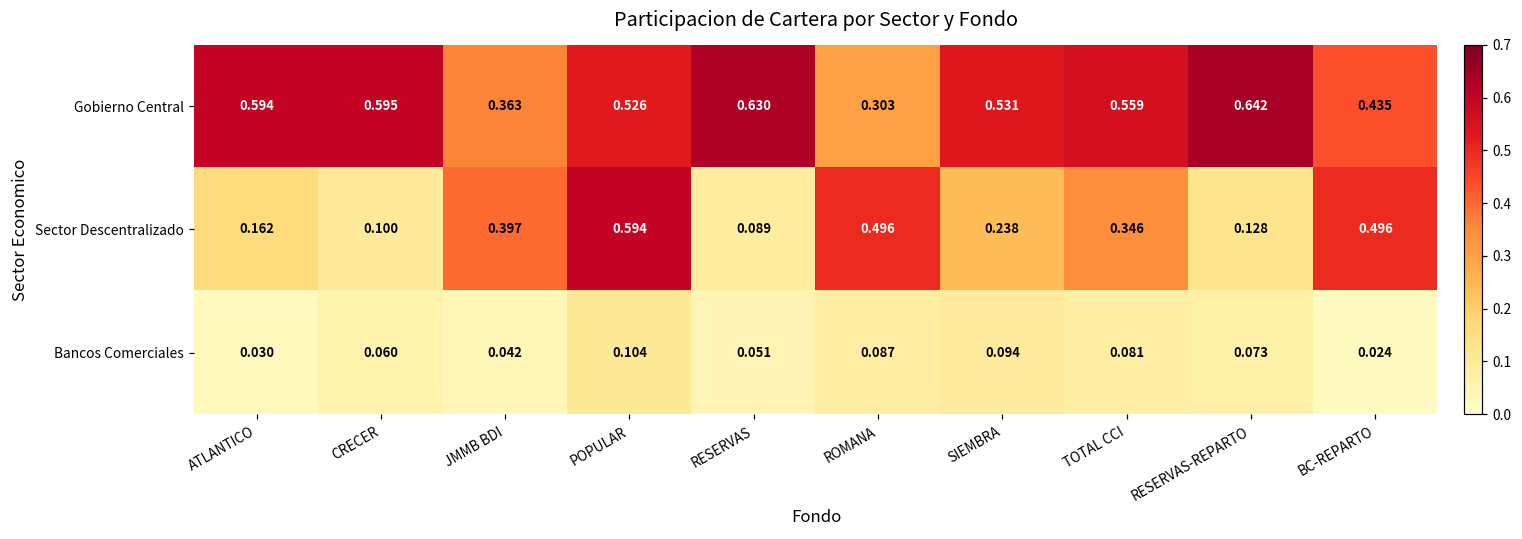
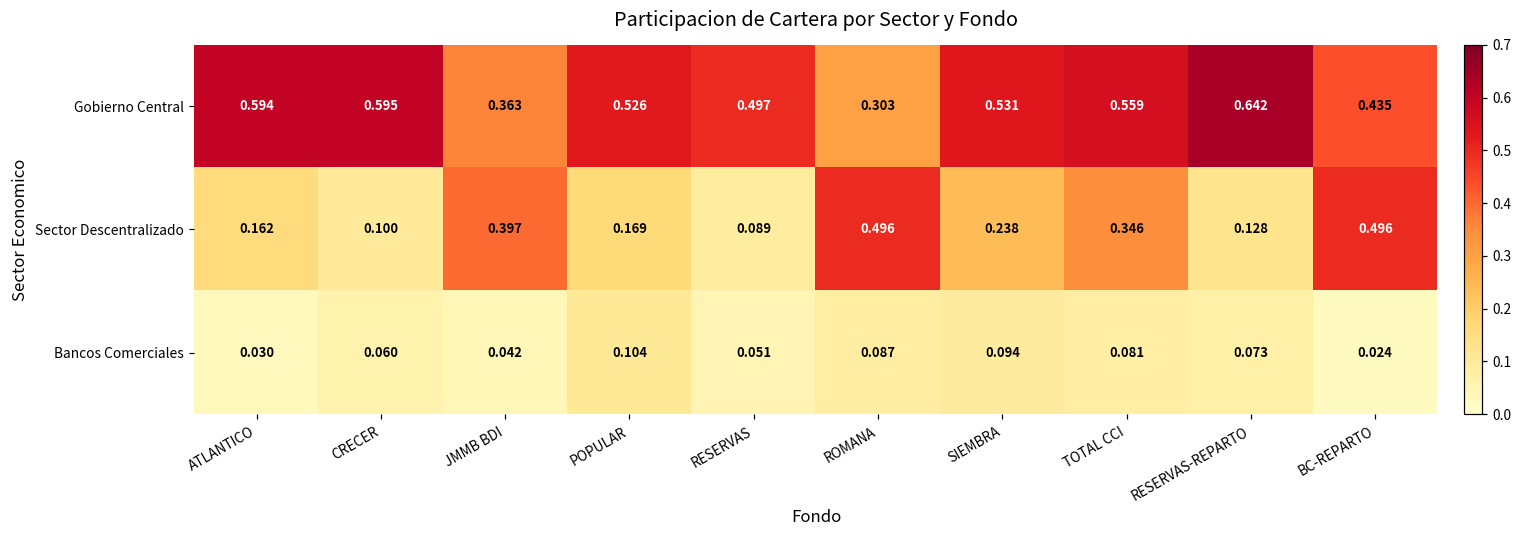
Gobierno Central, RESERVAS: 0.630 -> 0.497
Sector Descentralizado, POPULAR: 0.594 -> 0.169
